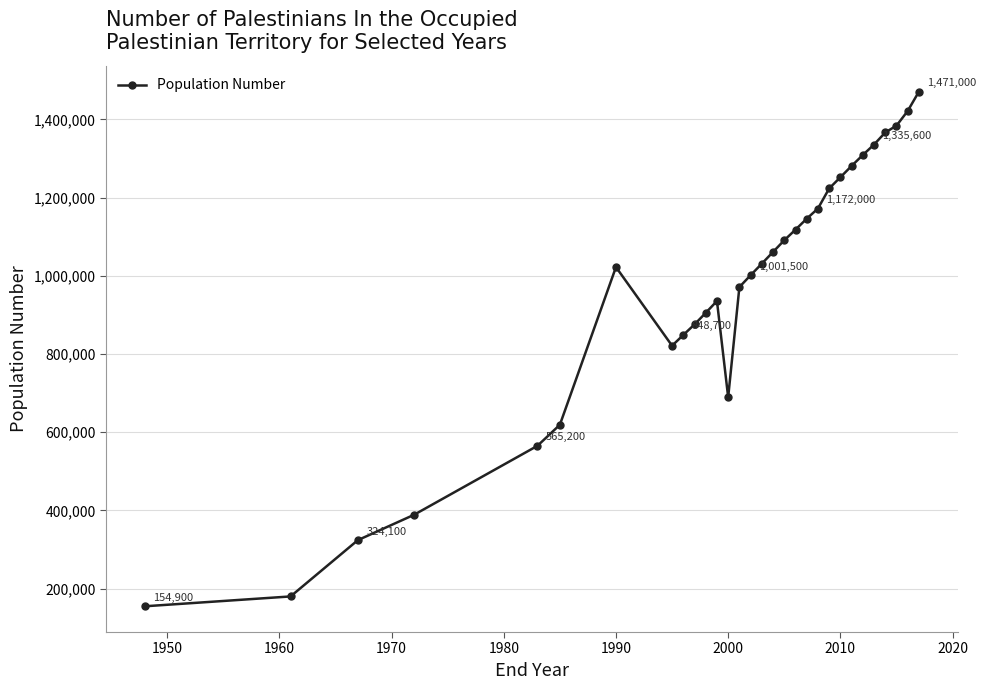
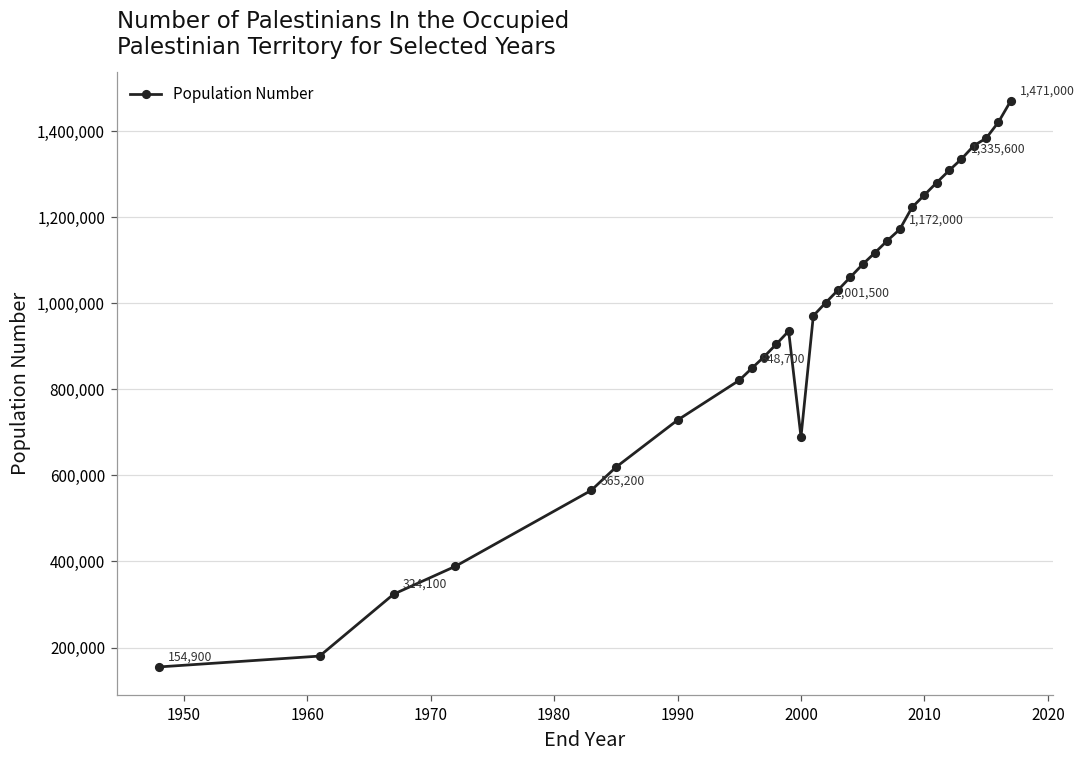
1990: 1,020,000 -> 730,000
